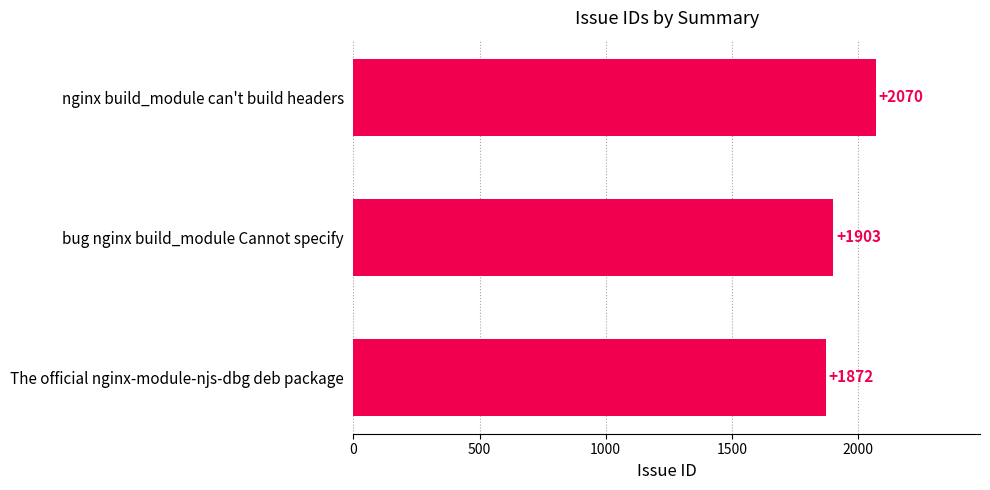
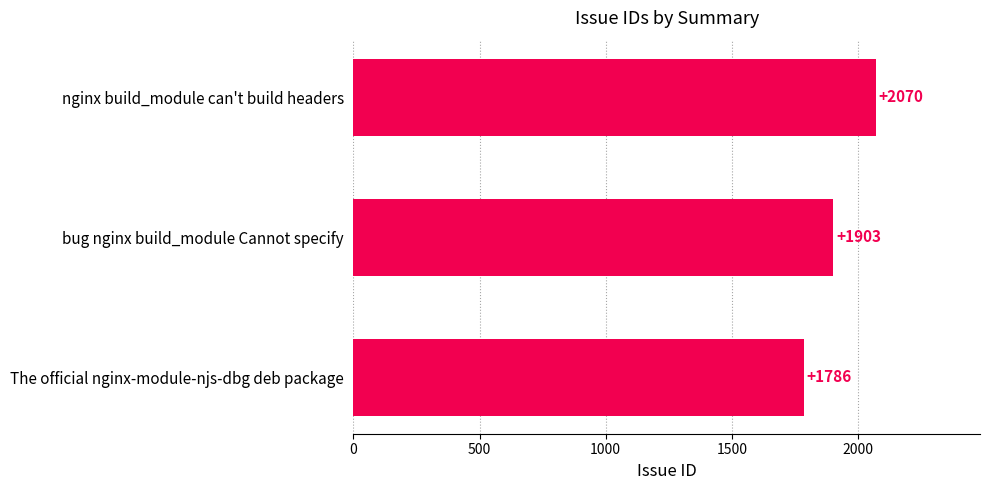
The official nginx-module-njs-dbg deb package: +1872 -> +1786
